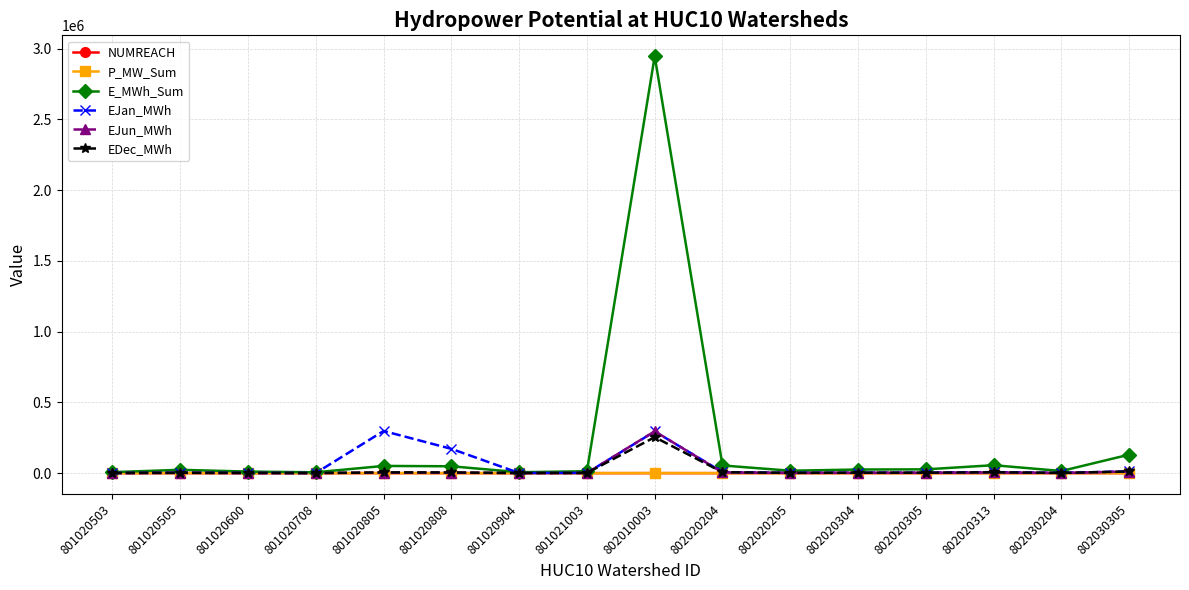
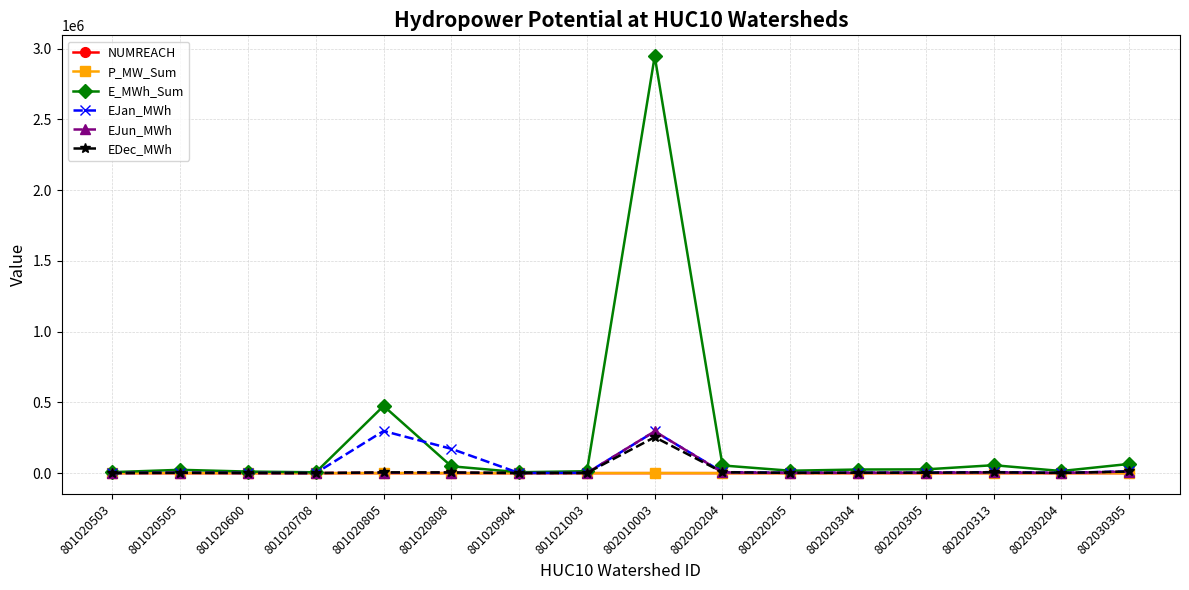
E_MWh_Sum, 801020805: 50000 -> 470000
E_MWh_Sum, 802030305: 130000 -> 60000
